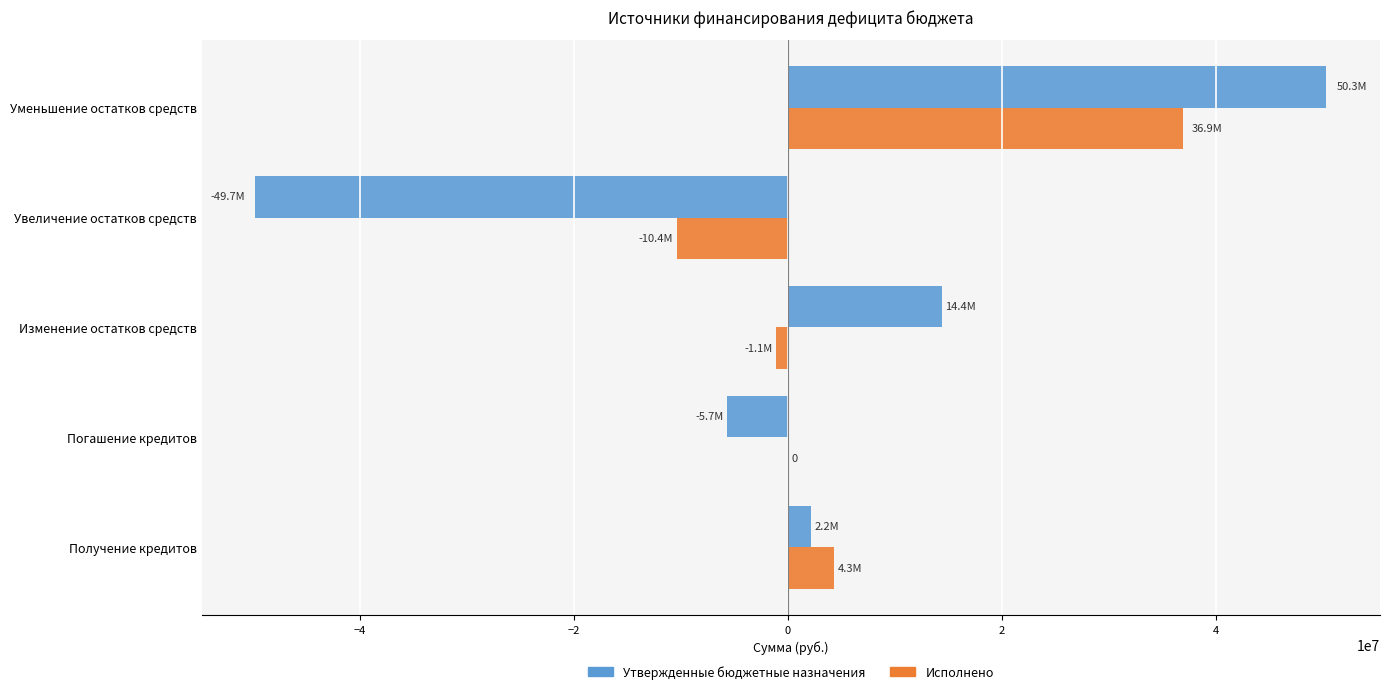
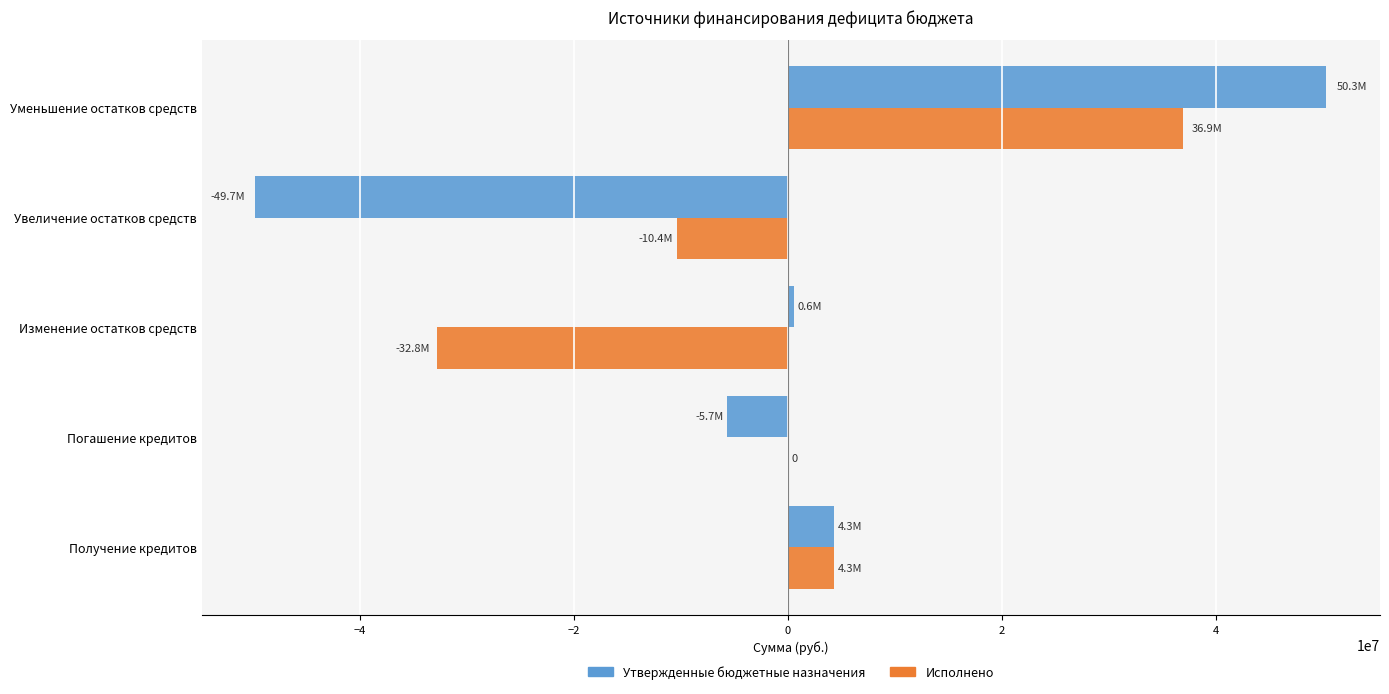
Утвержденные бюджетные назначения, Изменение остатков средств: 14.4M -> 0.6M
Исполнено, Изменение остатков средств: -1.1M -> -32.8M
Утвержденные бюджетные назначения, Получение кредитов: 2.2M -> 4.3M
